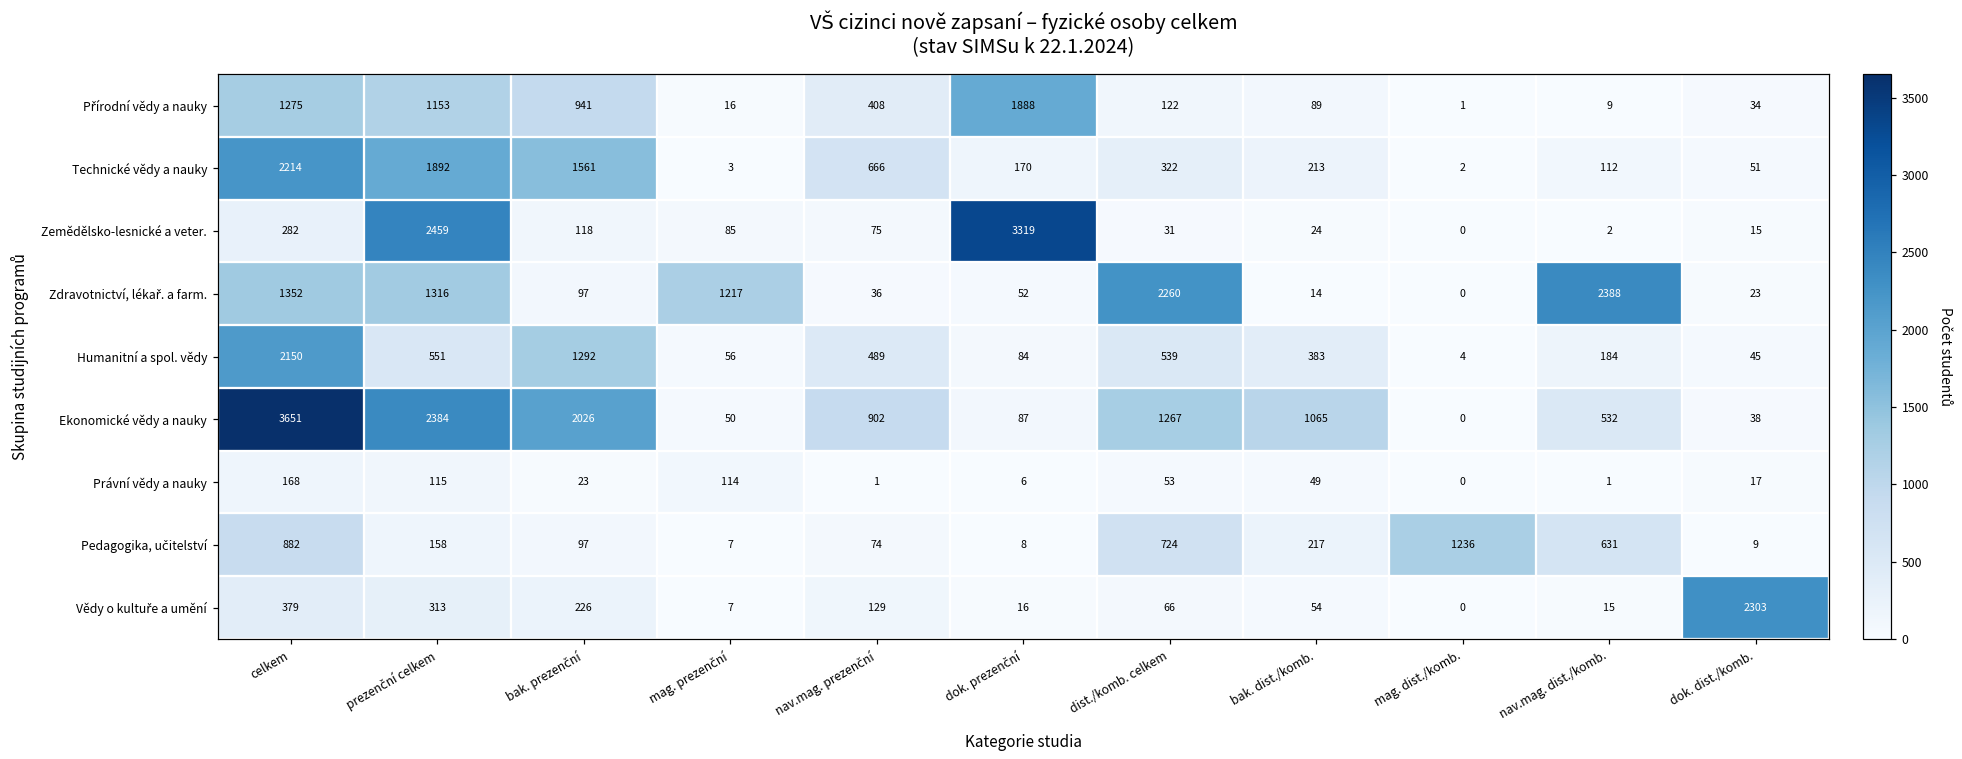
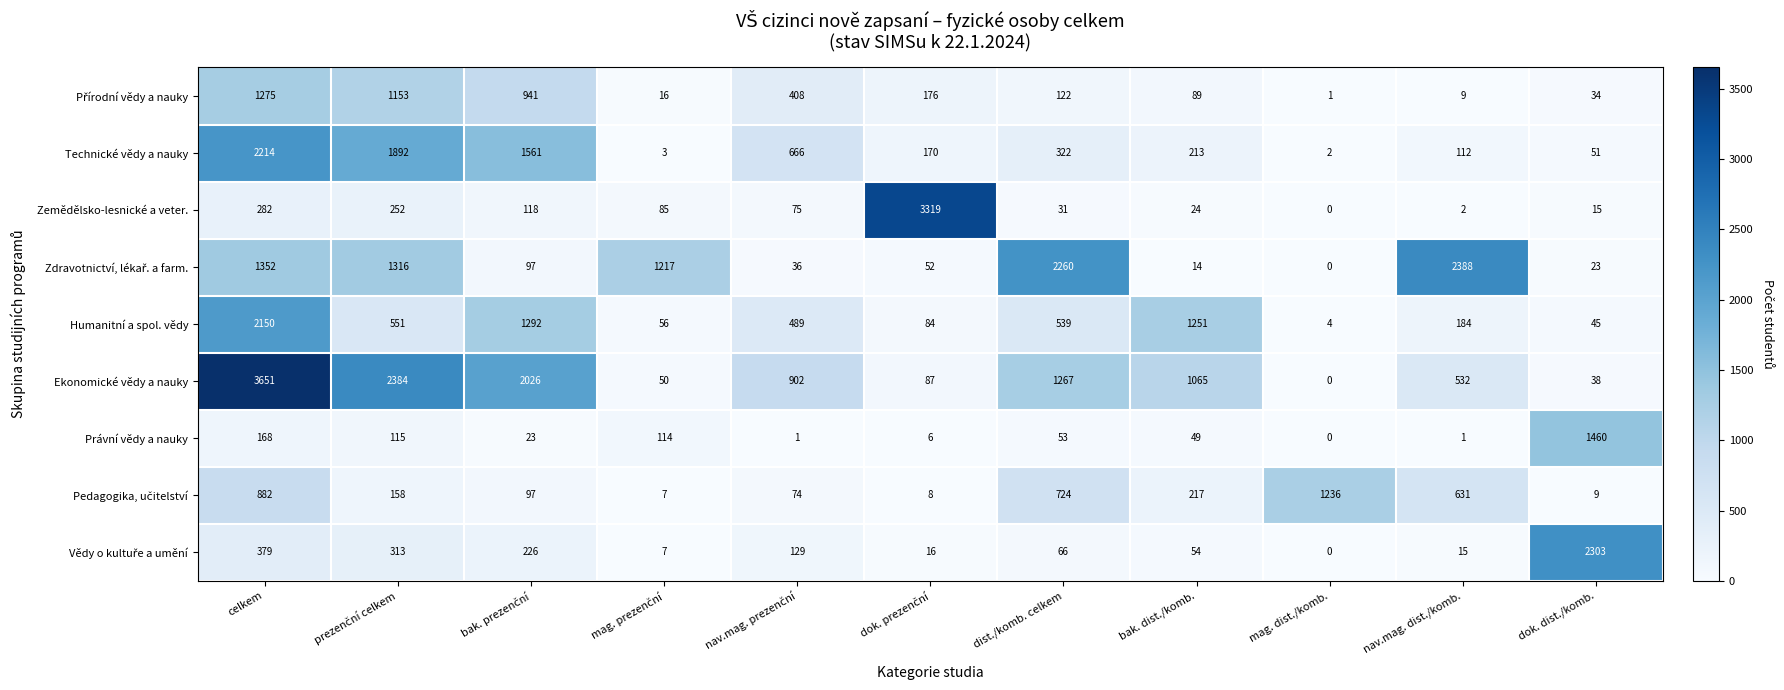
Přírodní vědy a nauky, dok. prezenční: 1888 -> 176
Zemědělsko-lesnické a veter., prezenční celkem: 2459 -> 252
Humanitní a spol. vědy, bak. dist./komb.: 383 -> 1251
Právní vědy a nauky, dok. dist./komb.: 17 -> 1460
